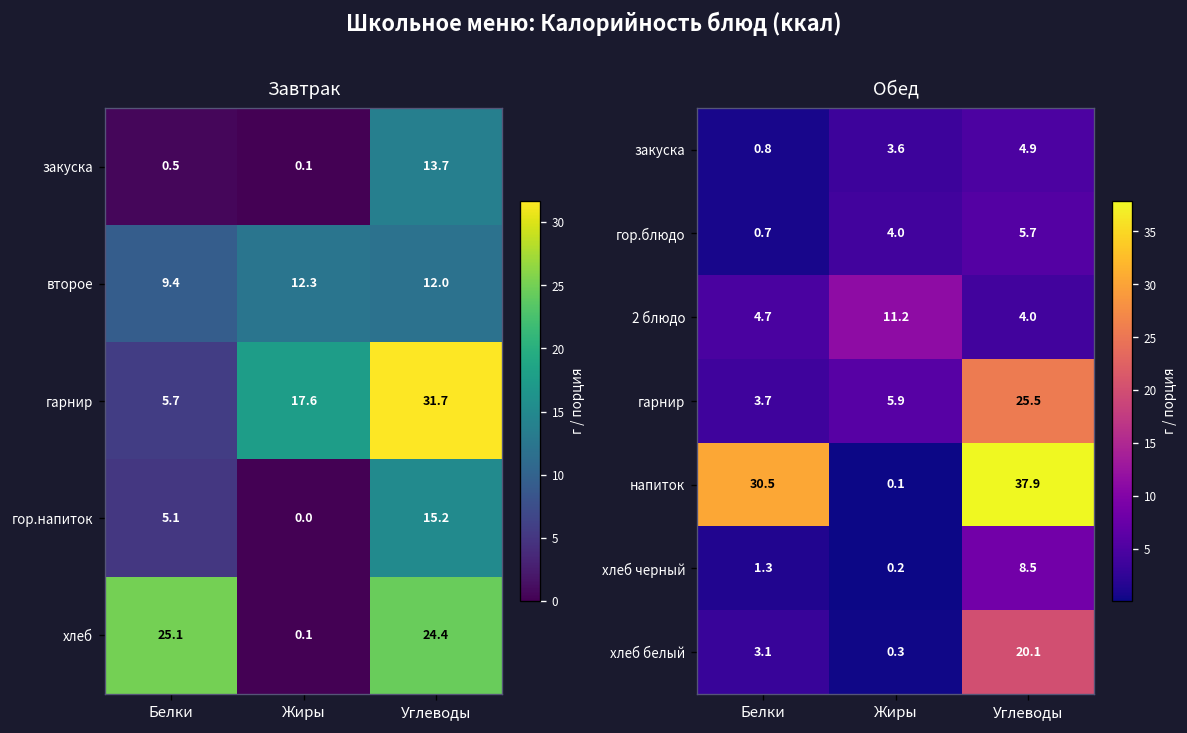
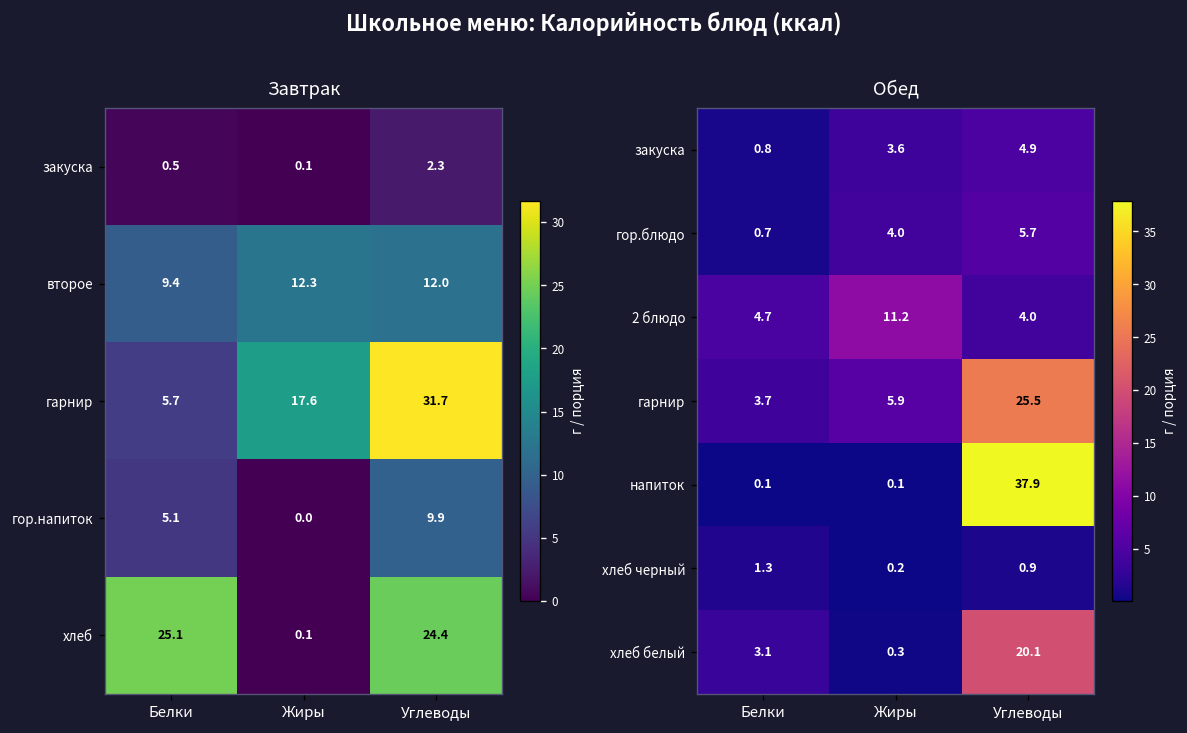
Завтрак, закуска, Углеводы: 13.7 -> 2.3
Завтрак, гор.напиток, Углеводы: 15.2 -> 9.9
Обед, напиток, Белки: 30.5 -> 0.1
Обед, хлеб черный, Углеводы: 8.5 -> 0.9
